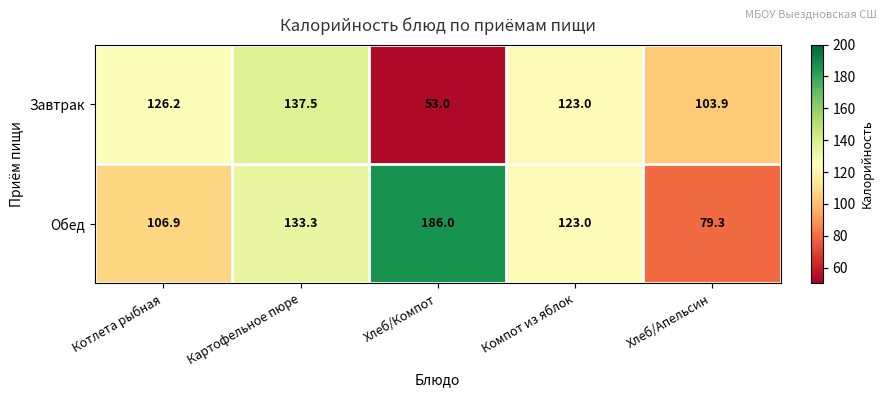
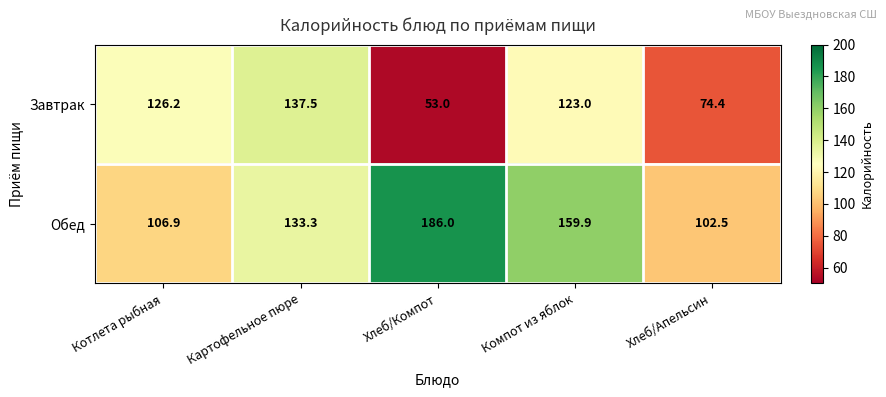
Завтрак, Хлеб/Апельсин: 103.9 -> 74.4
Обед, Компот из яблок: 123.0 -> 159.9
Обед, Хлеб/Апельсин: 79.3 -> 102.5
